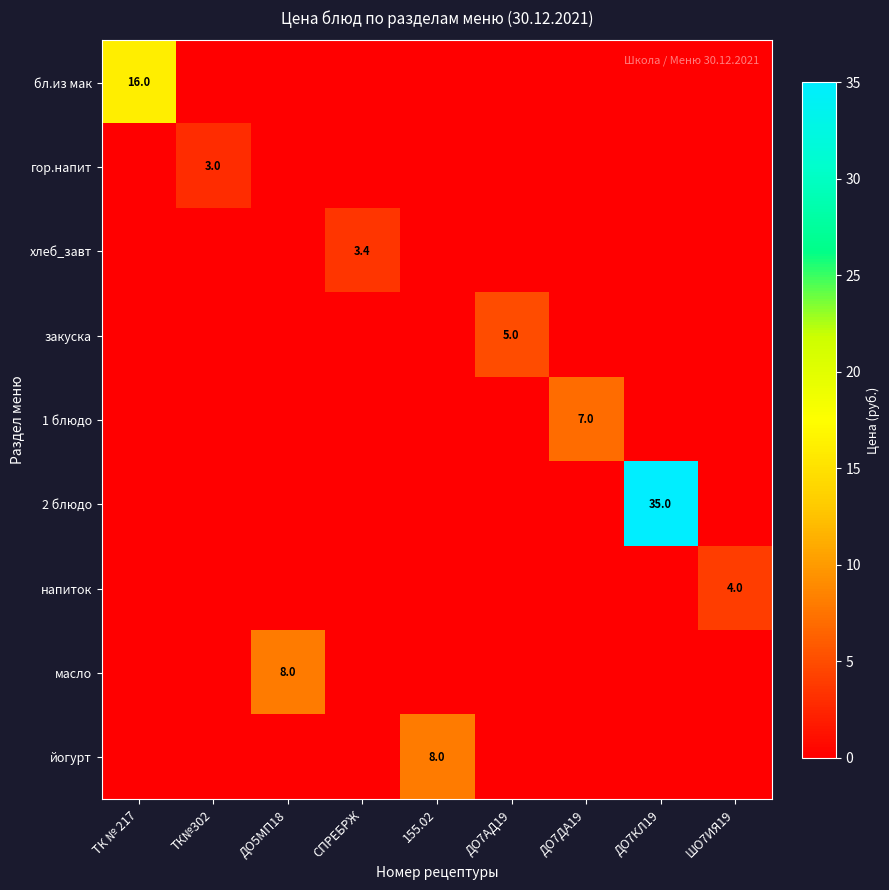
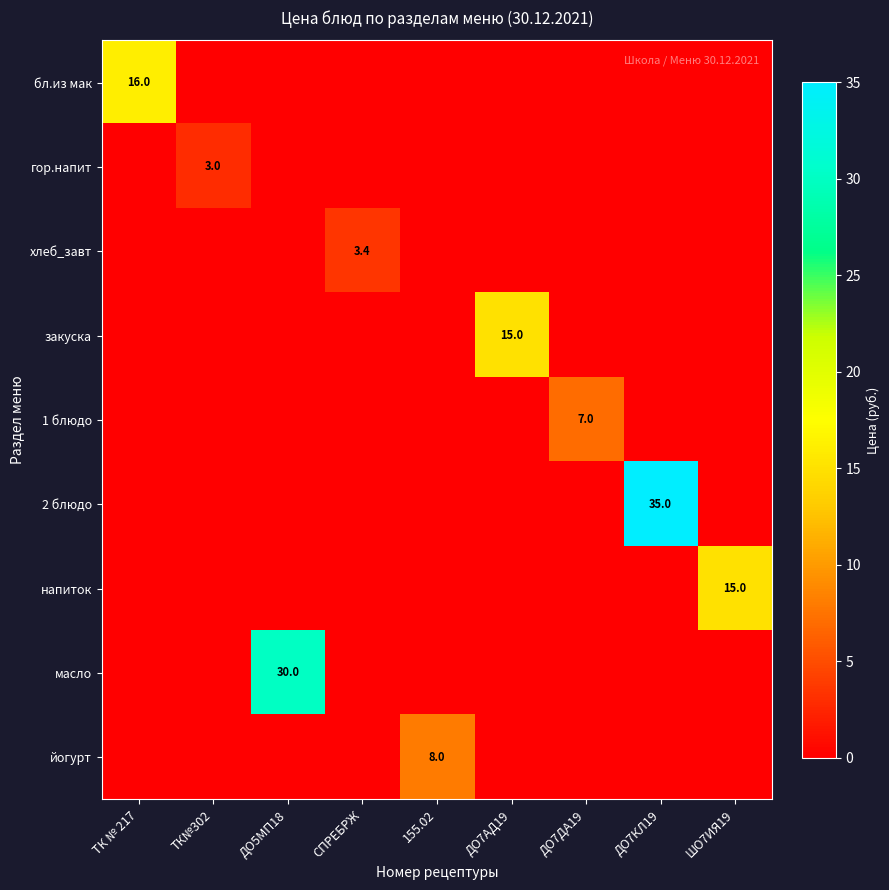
закуска, ДО7АД19: 5.0 -> 15.0
напиток, ШО7ИЯ19: 4.0 -> 15.0
масло, ДО5МП18: 8.0 -> 30.0
